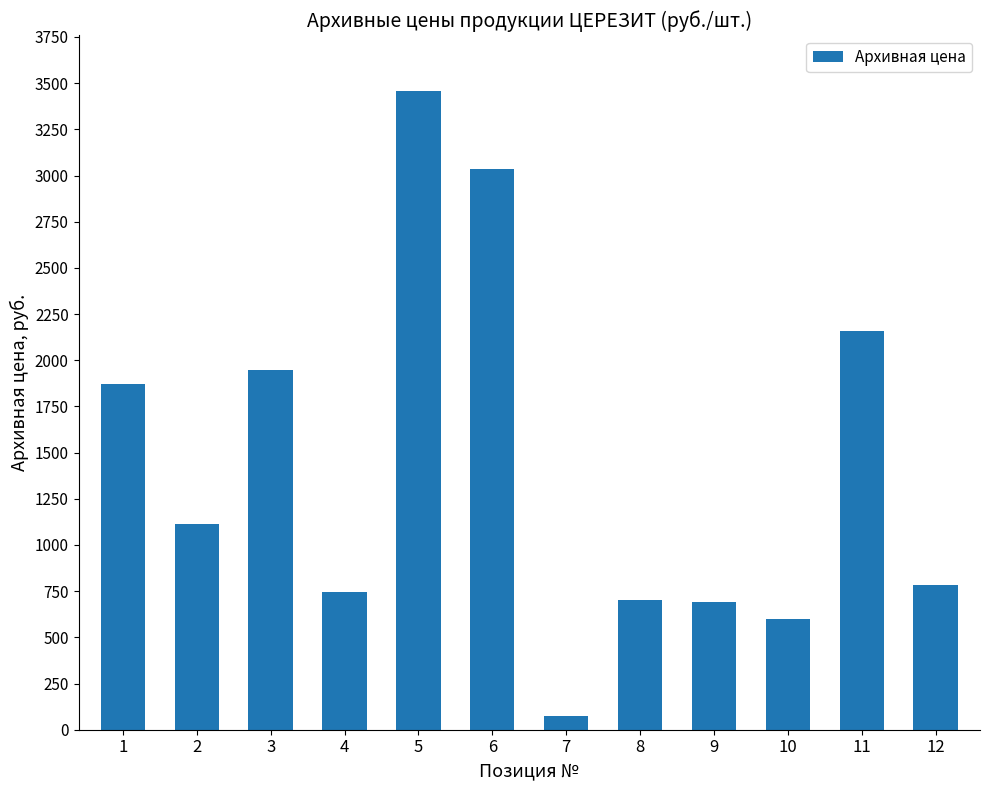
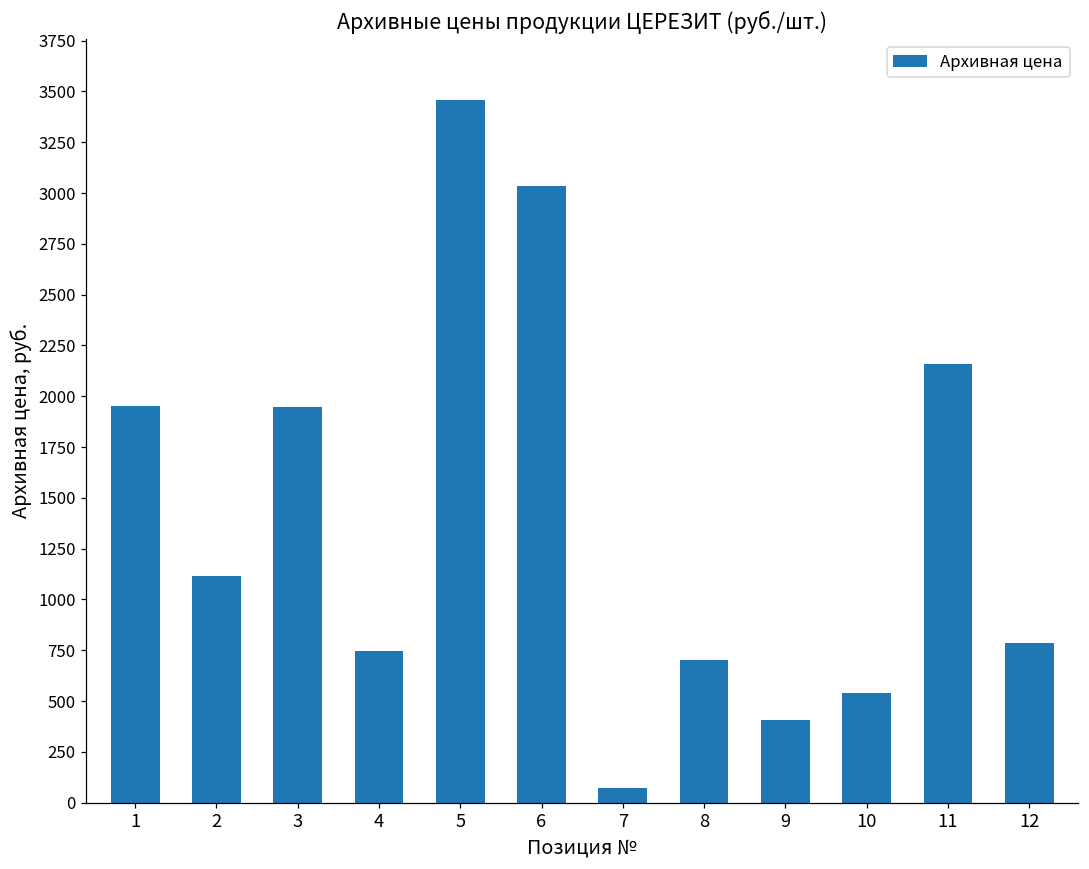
1: 1870 -> 1950
9: 690 -> 410
10: 600 -> 540
